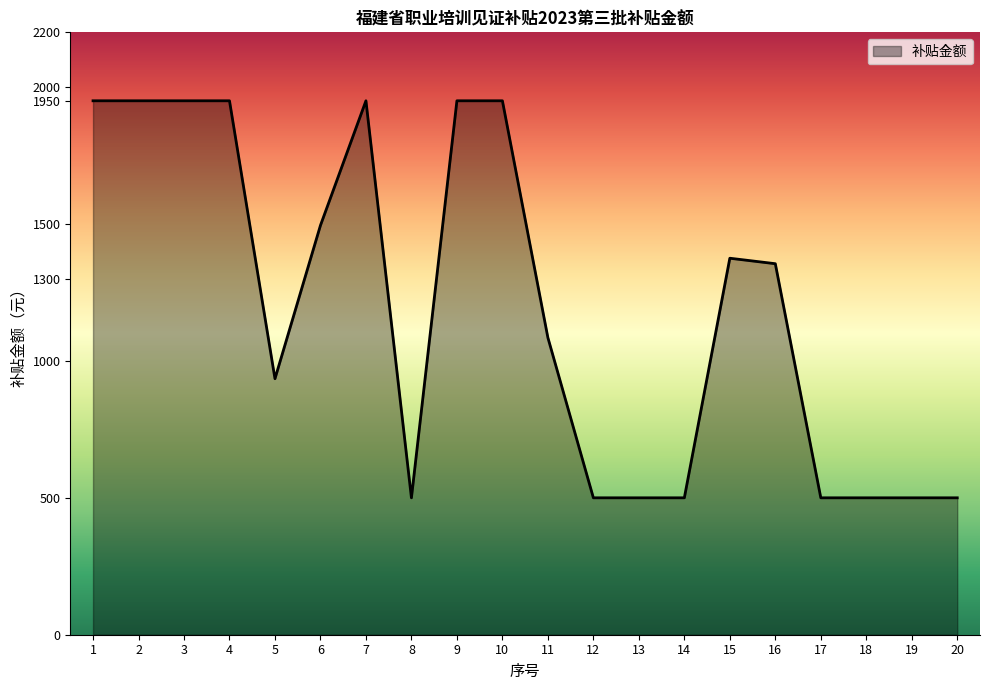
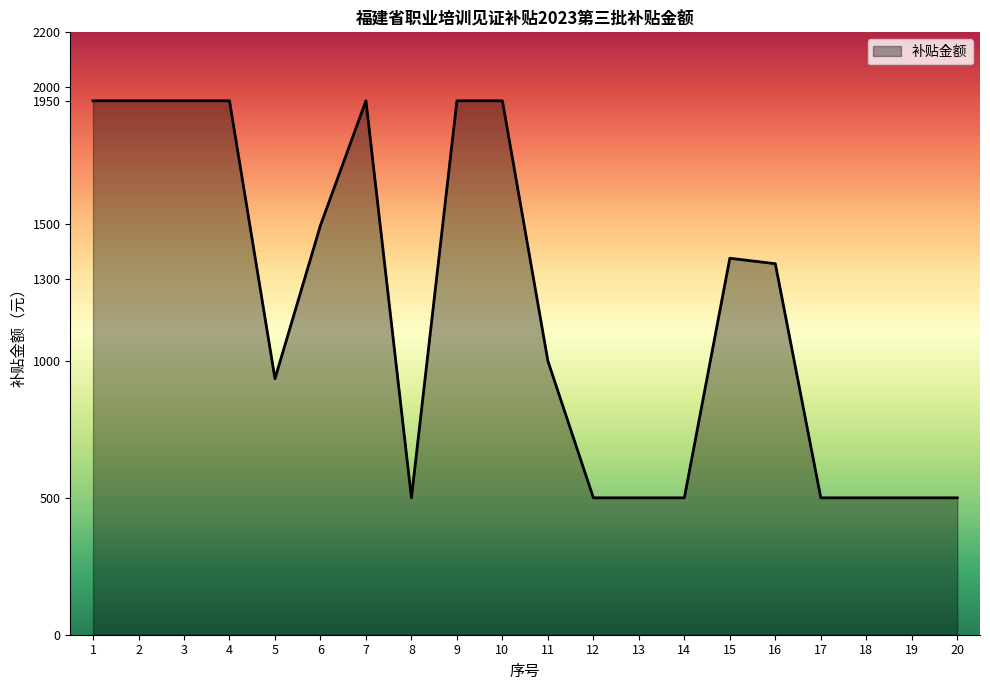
11: 1090 -> 1000
